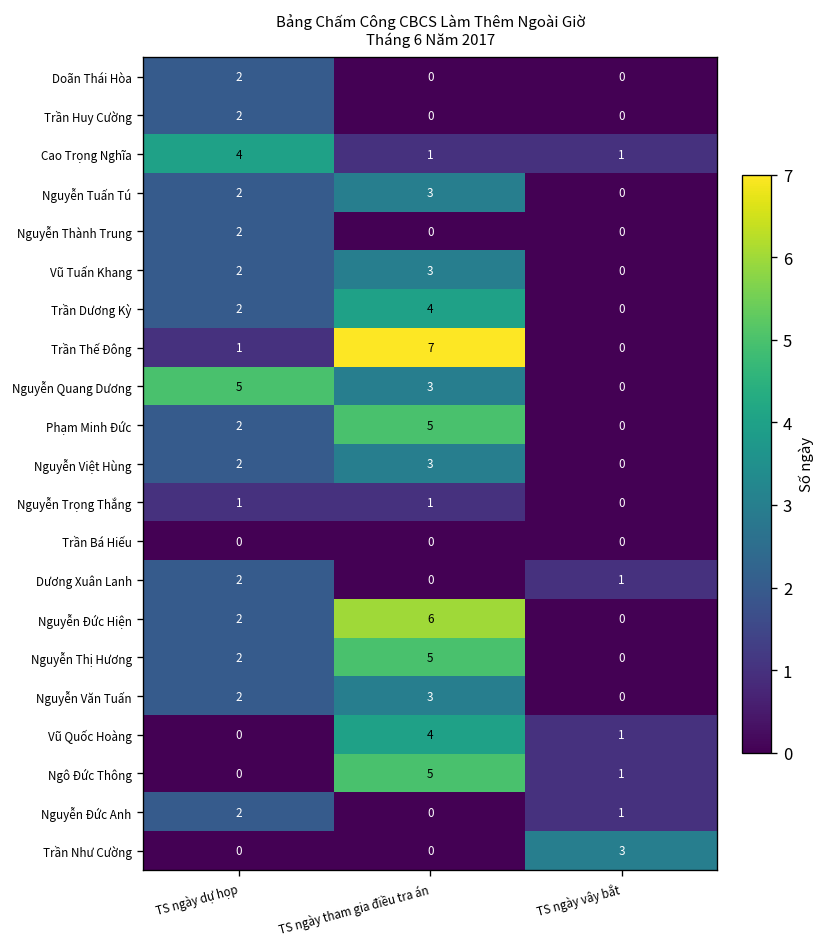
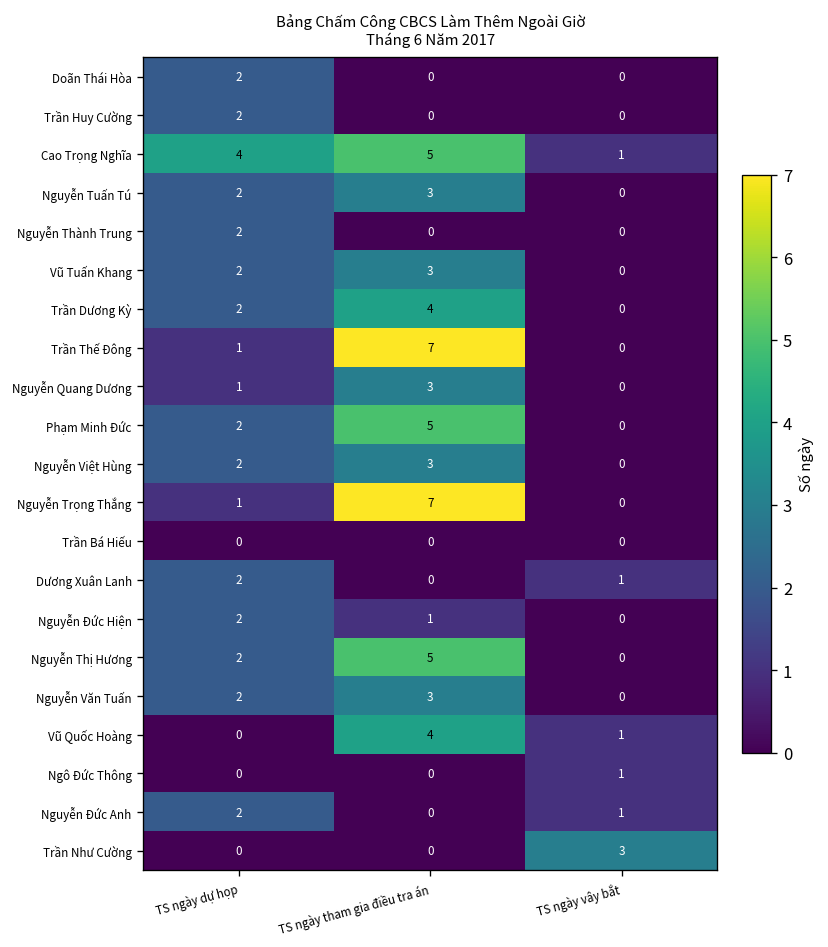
Cao Trọng Nghĩa, TS ngày tham gia điều tra án: 1 -> 5
Nguyễn Quang Dương, TS ngày dự họp: 5 -> 1
Nguyễn Trọng Thắng, TS ngày tham gia điều tra án: 1 -> 7
Nguyễn Đức Hiện, TS ngày tham gia điều tra án: 6 -> 1
Ngô Đức Thông, TS ngày tham gia điều tra án: 5 -> 0
